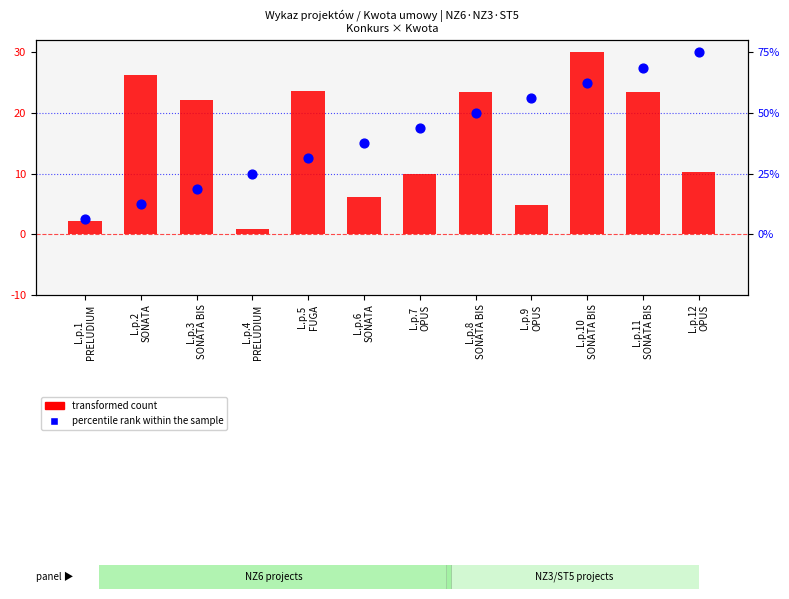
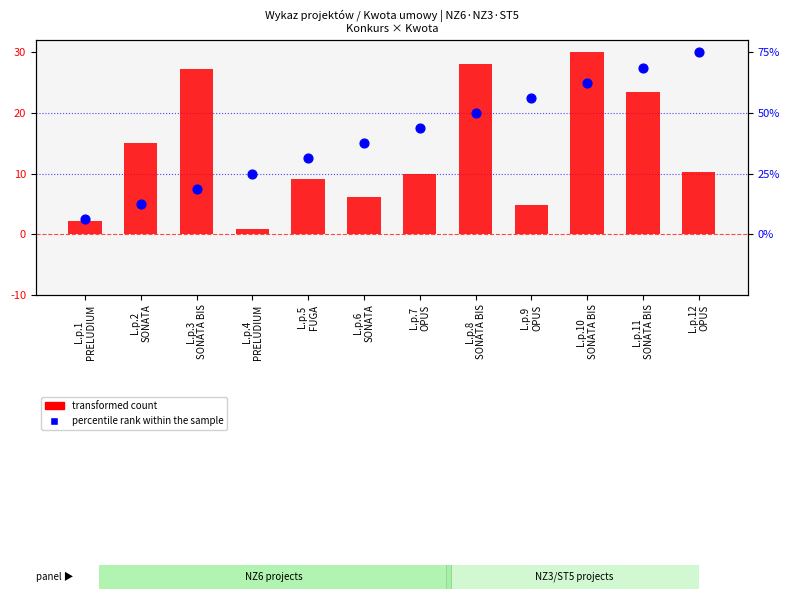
transformed count, L.p.2 SONATA: 26 -> 15
transformed count, L.p.3 SONATA BIS: 22 -> 27
transformed count, L.p.5 FUGA: 24 -> 9
transformed count, L.p.8 SONATA BIS: 24 -> 28
